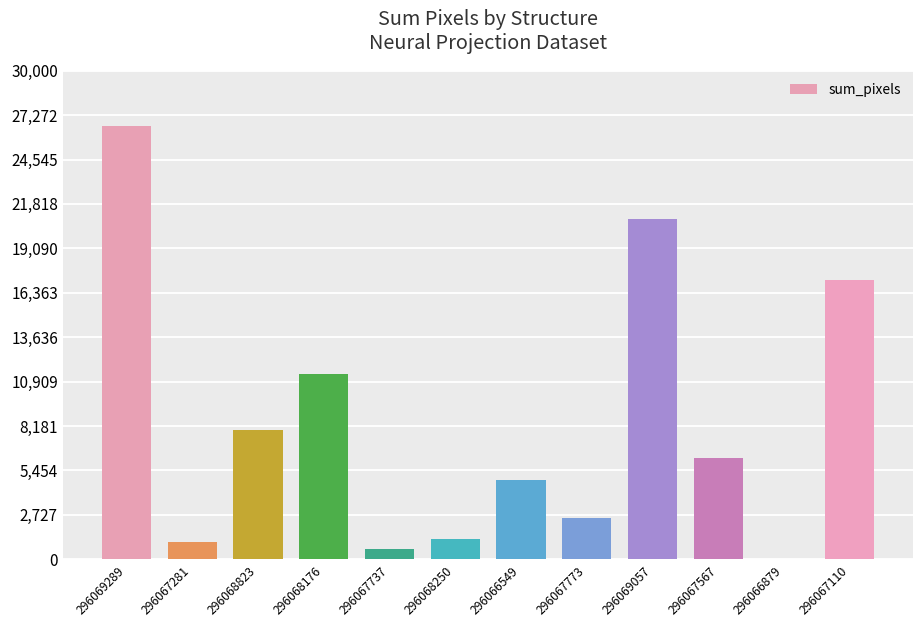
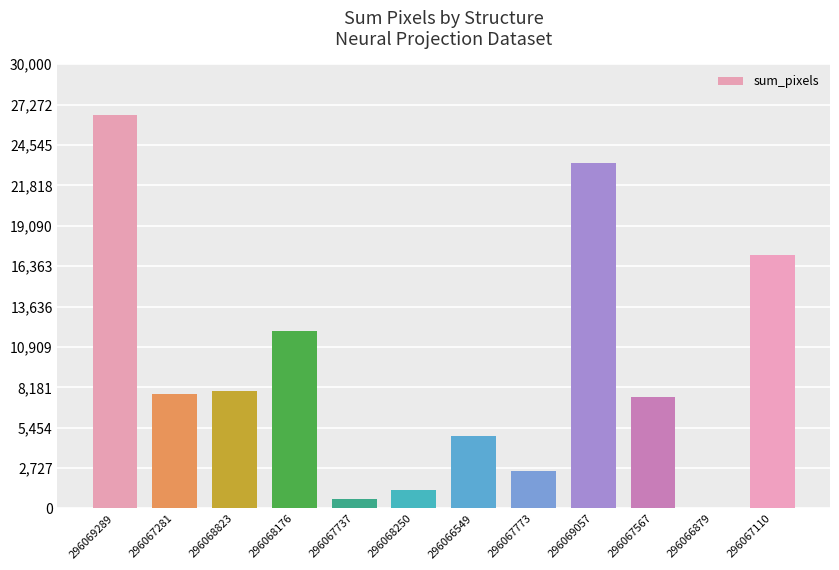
296067281: 1,100 -> 7,700
296068176: 11,400 -> 12,000
296069057: 20,900 -> 23,300
296067567: 6,200 -> 7,500
